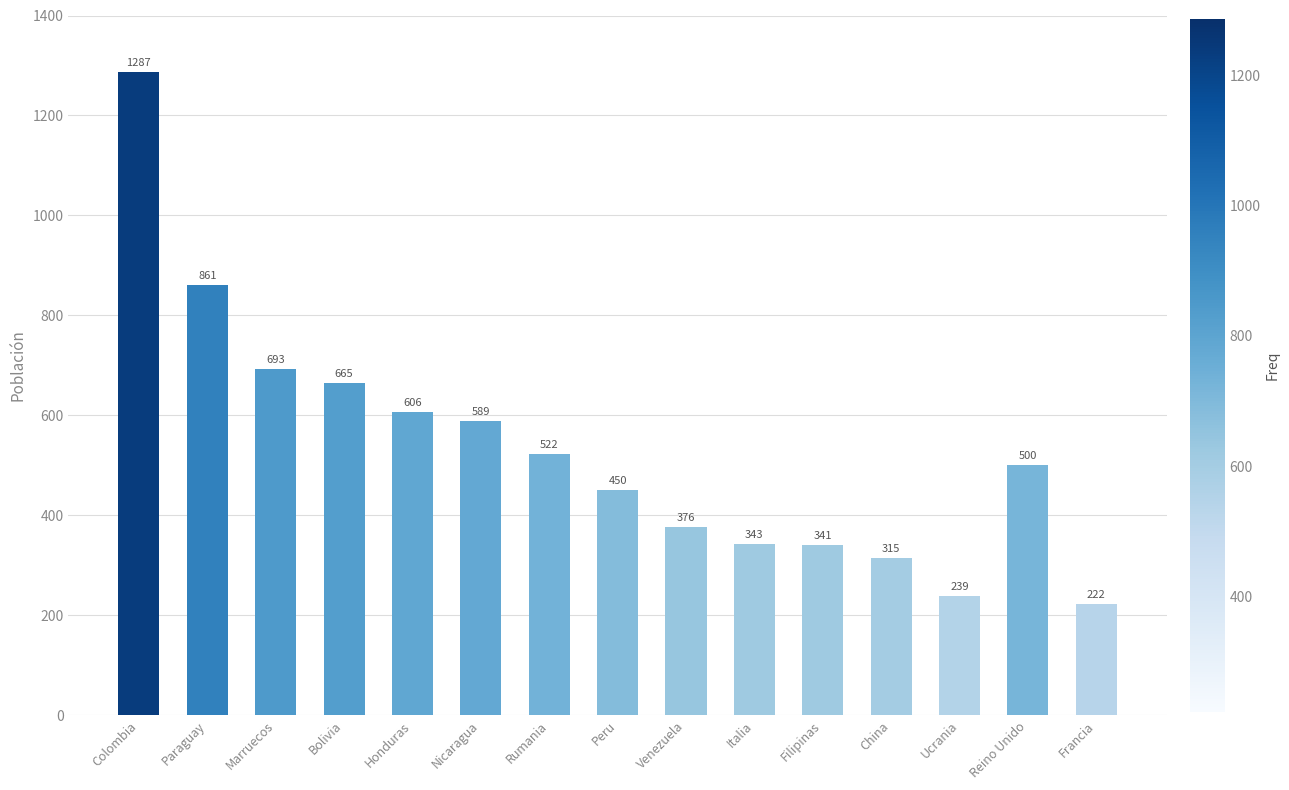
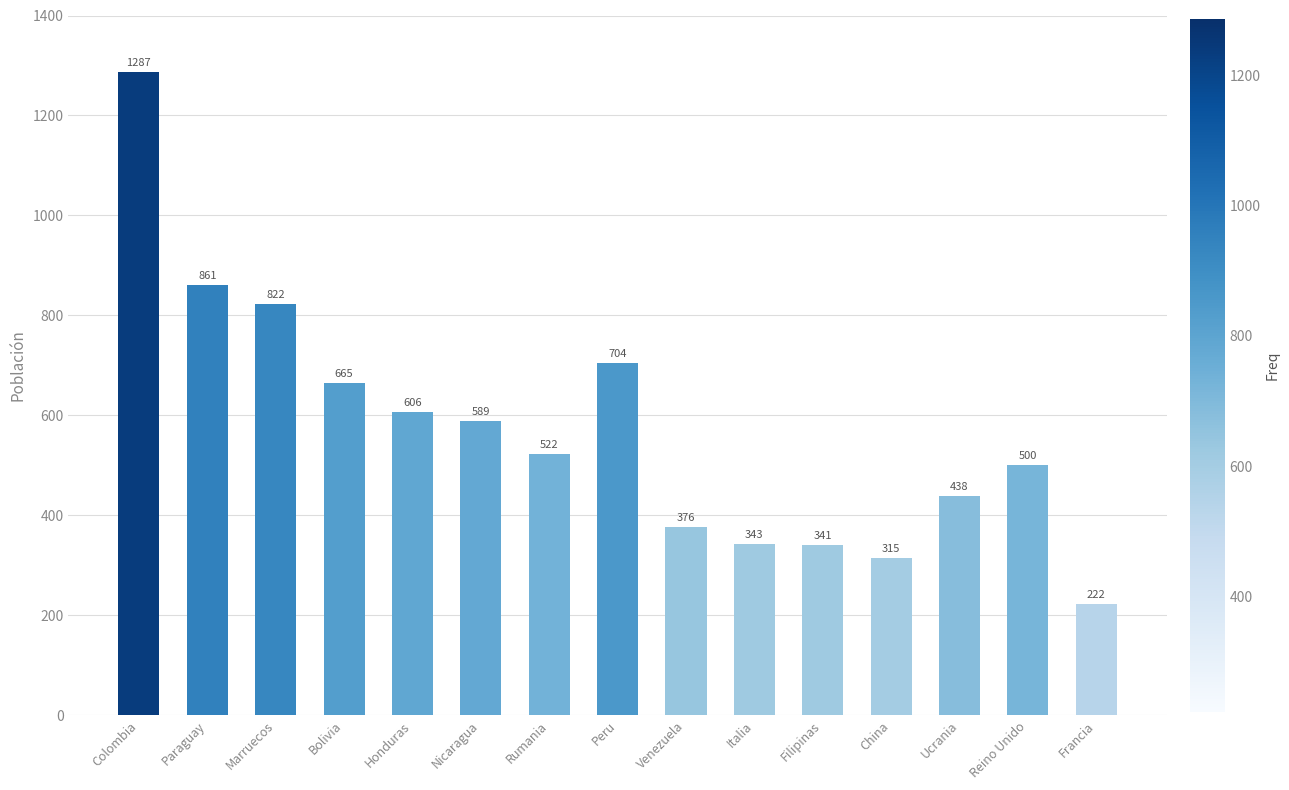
Marruecos: 693 -> 822
Peru: 450 -> 704
Ucrania: 239 -> 438
